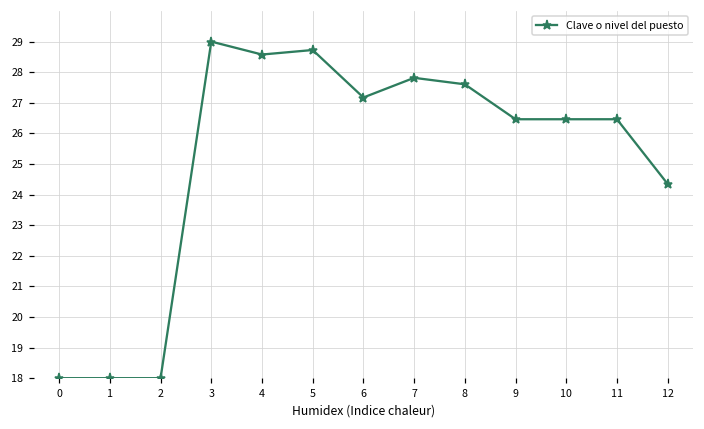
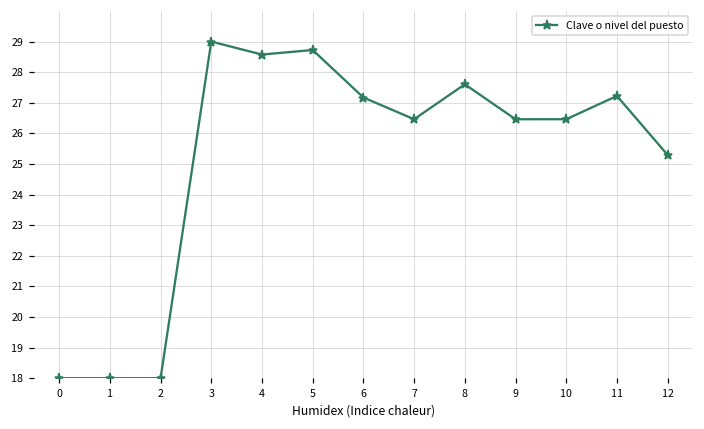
7: 27.8 -> 26.5
11: 26.5 -> 27.2
12: 24.3 -> 25.3
